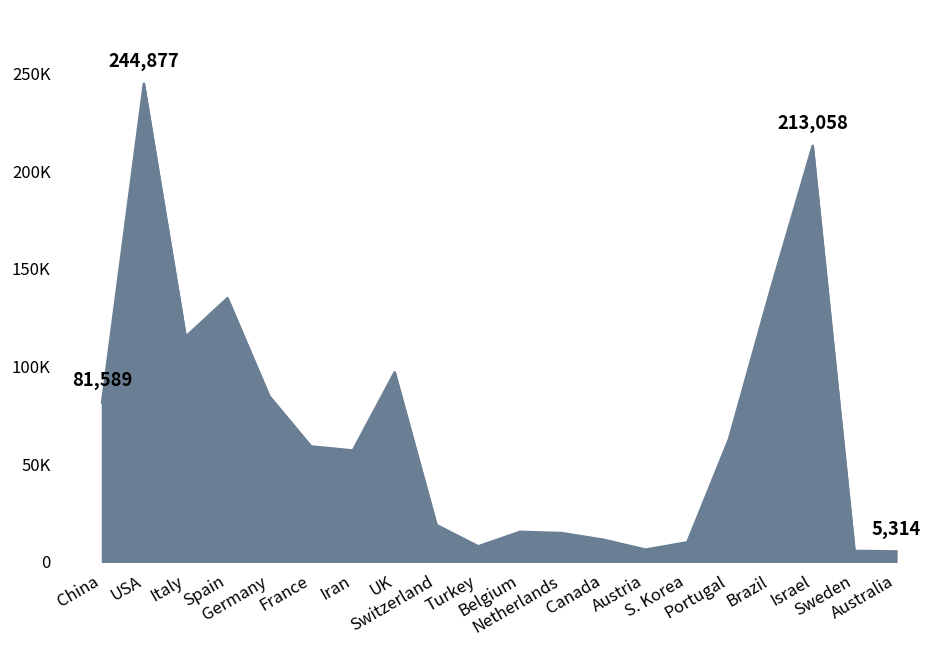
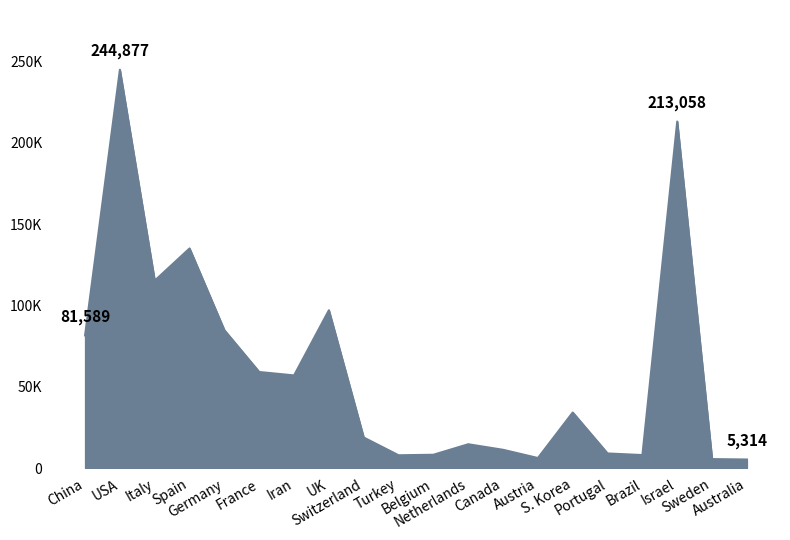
Belgium: 15000 -> 8000
S. Korea: 10000 -> 34000
Portugal: 63000 -> 9000
Brazil: 140000 -> 8000
